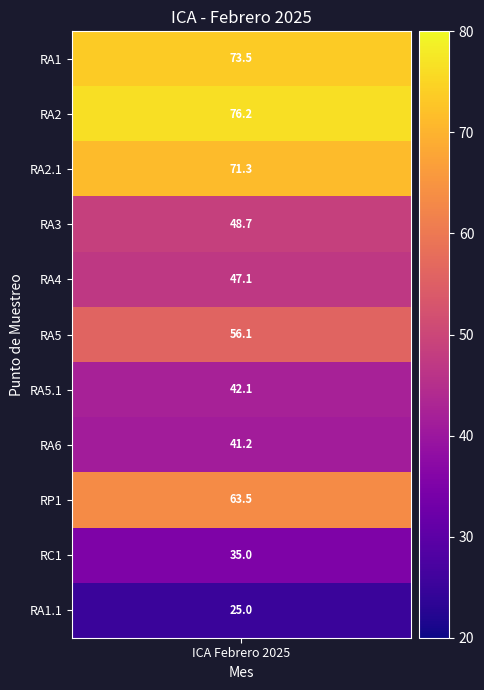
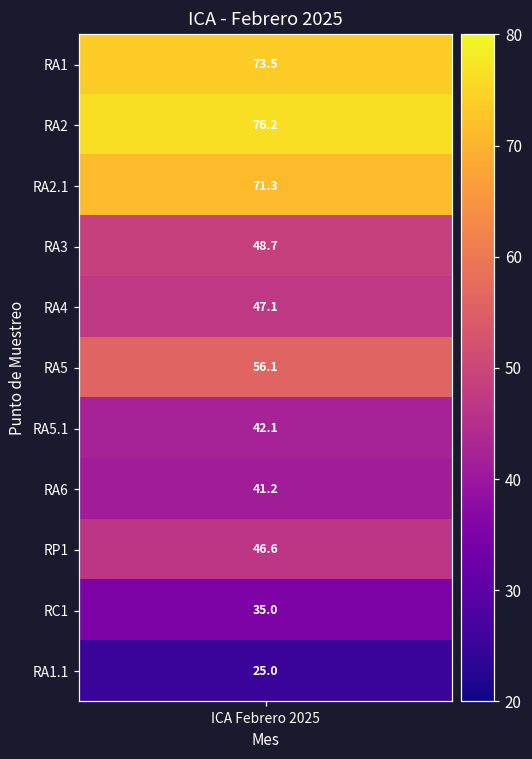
RP1, ICA Febrero 2025: 63.5 -> 46.6
